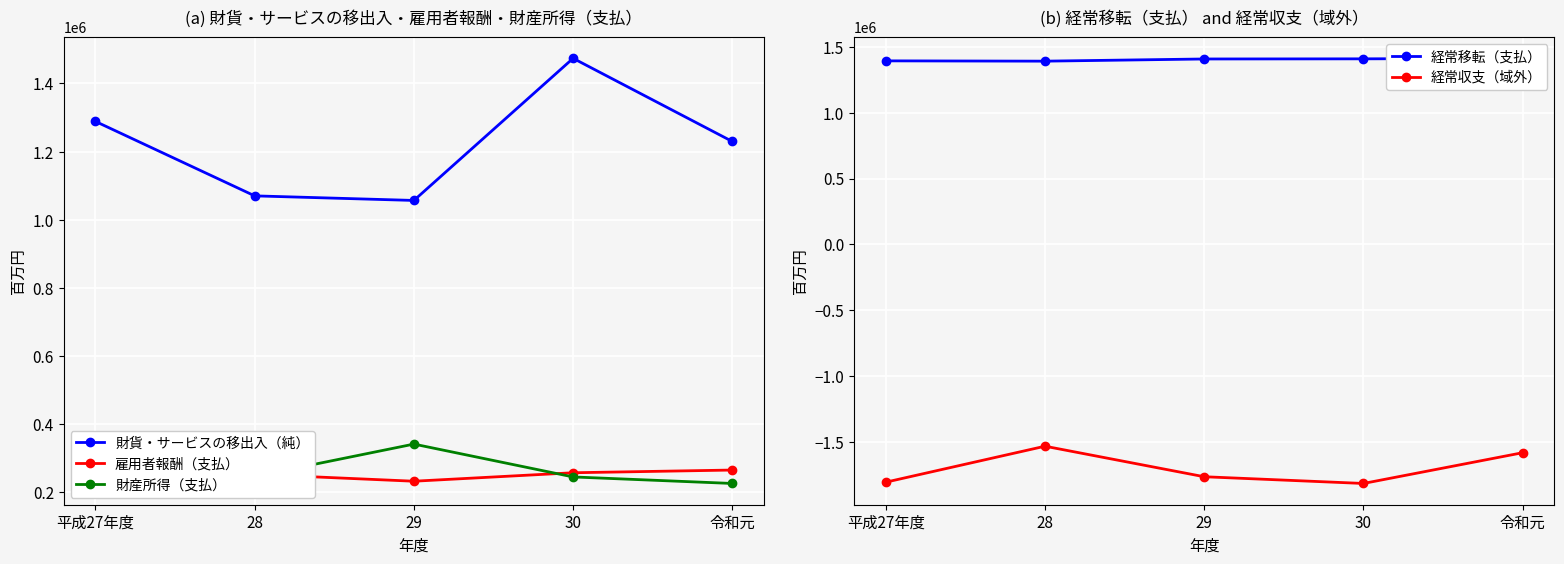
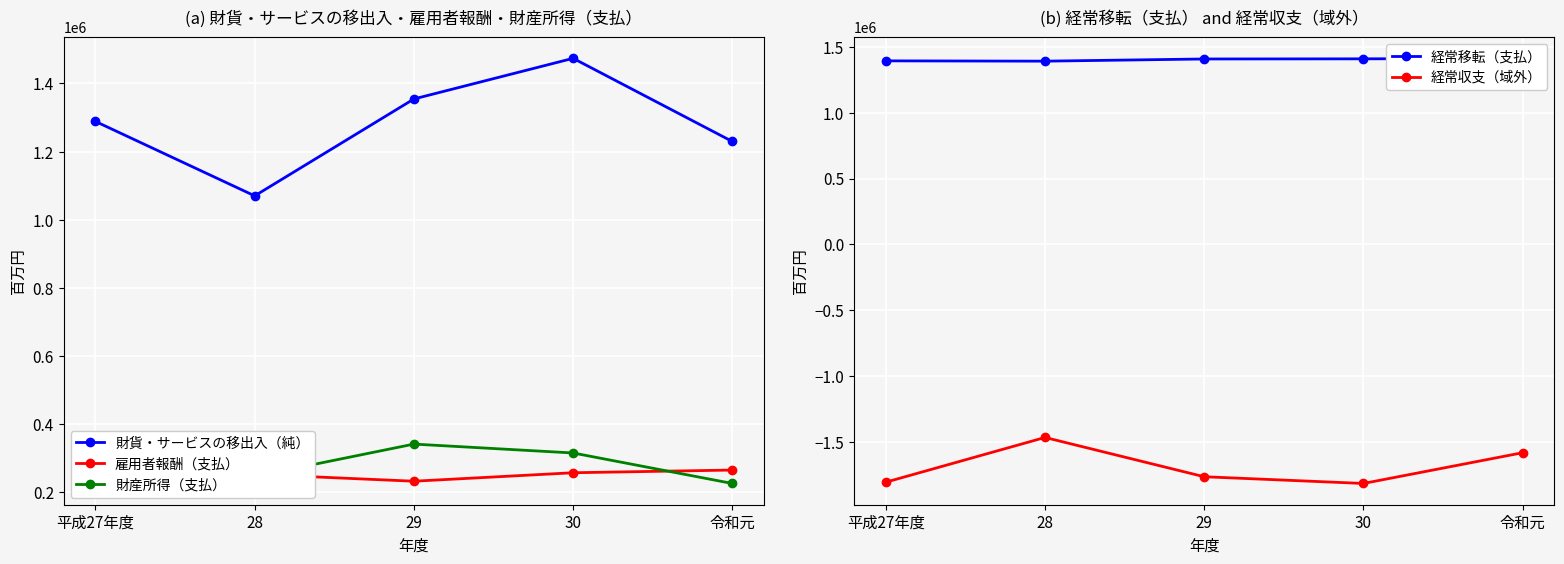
(a) 財貨・サービスの移出入・雇用者報酬・財産所得（支払）, 財貨・サービスの移出入（純）, 29: 1060000 -> 1350000
(a) 財貨・サービスの移出入・雇用者報酬・財産所得（支払）, 財産所得（支払）, 30: 240000 -> 320000
(b) 経常移転（支払） and 経常収支（域外）, 経常収支（域外）, 28: -1530000 -> -1470000
